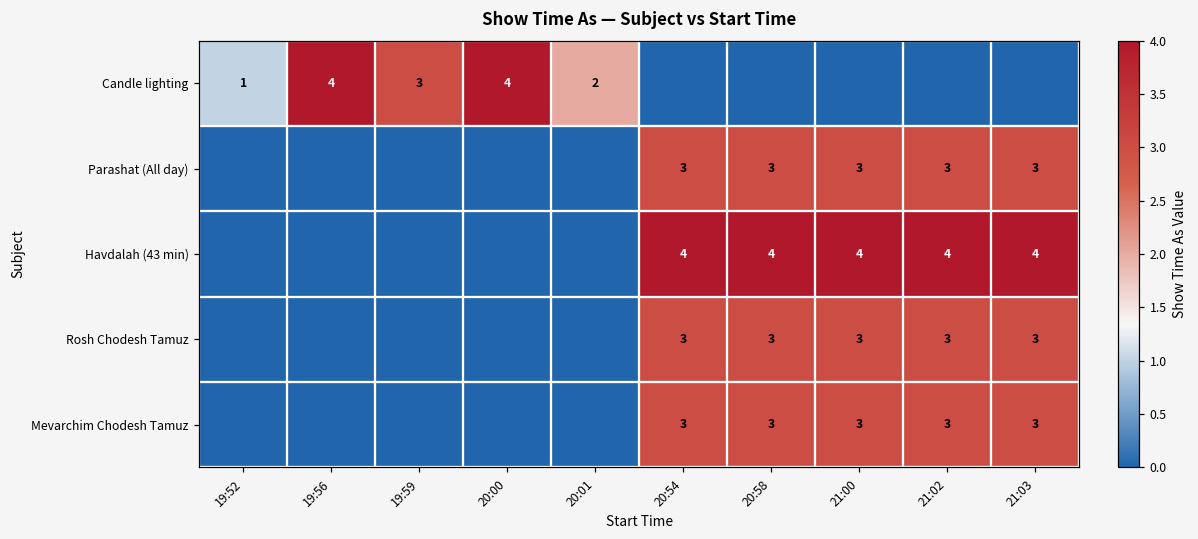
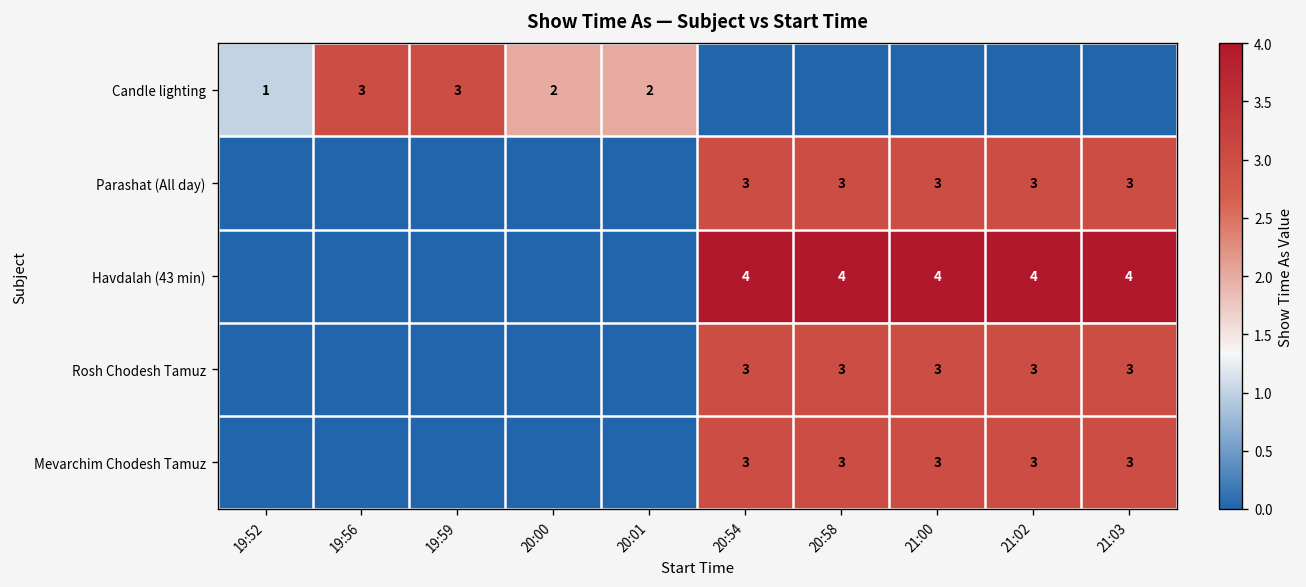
Candle lighting, 19:56: 4 -> 3
Candle lighting, 20:00: 4 -> 2
